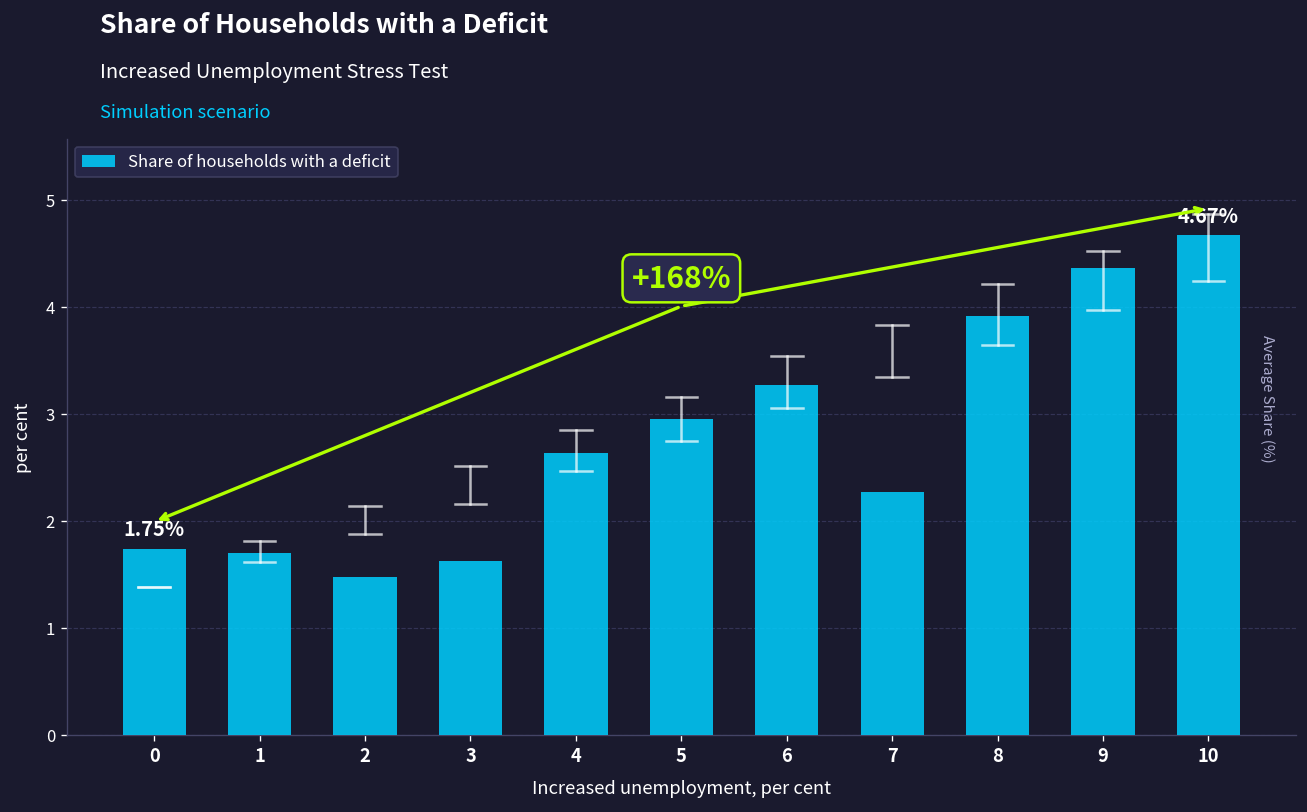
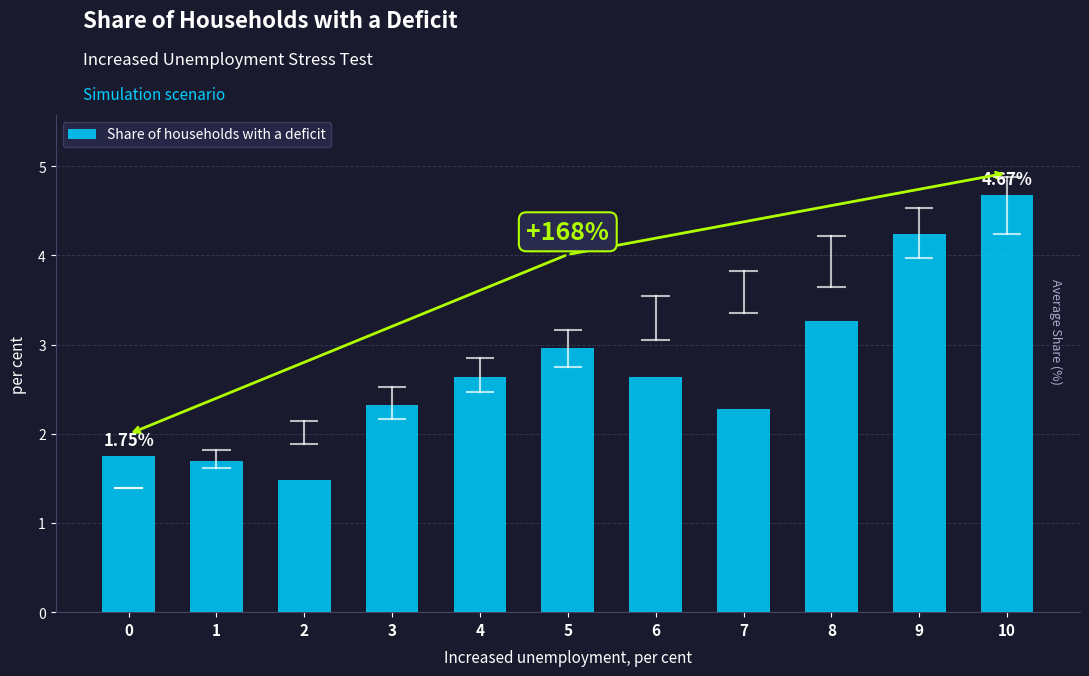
Share of households with a deficit, 3: 1.6 -> 2.3
Share of households with a deficit, 6: 3.3 -> 2.6
Share of households with a deficit, 8: 3.9 -> 3.3
Share of households with a deficit, 9: 4.4 -> 4.2
